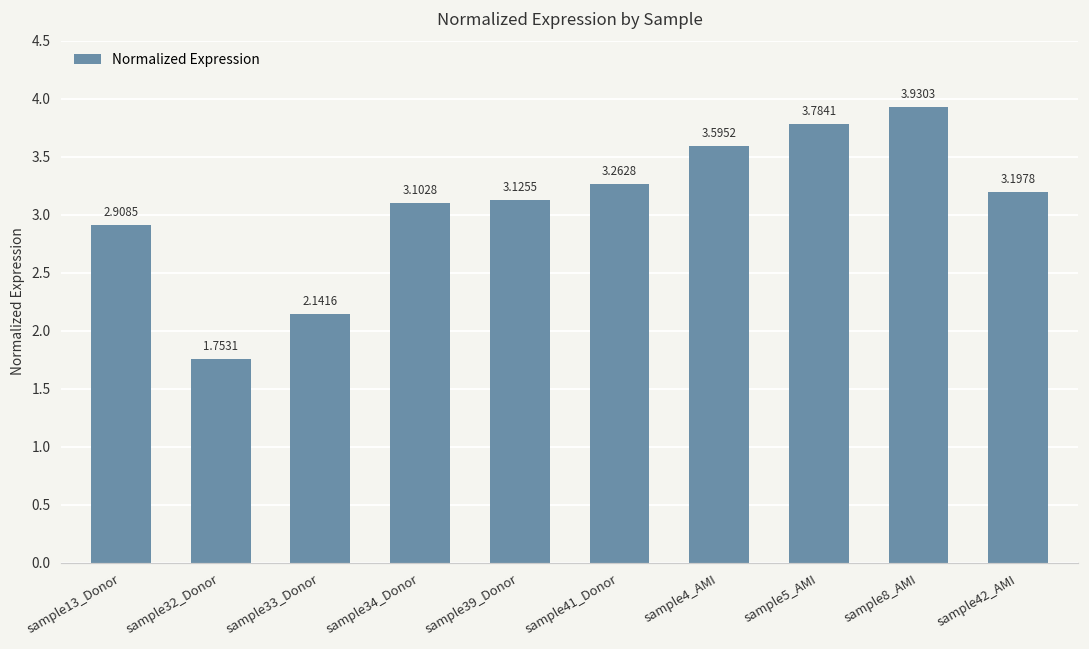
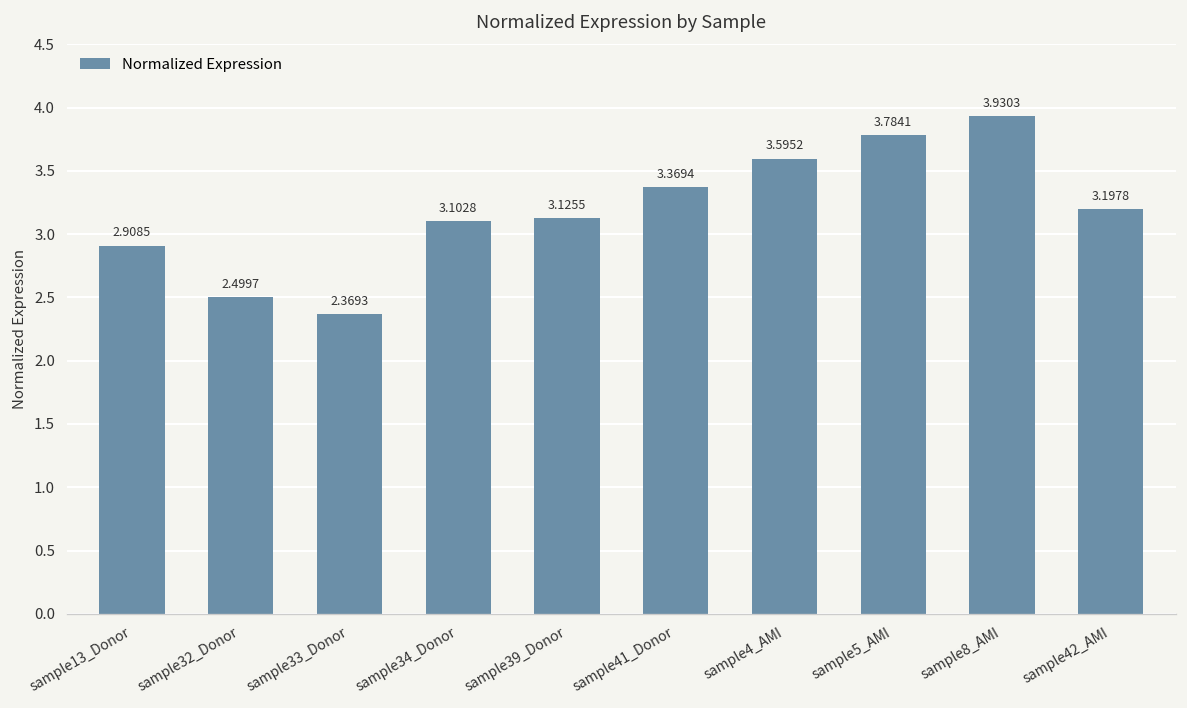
sample32_Donor: 1.7531 -> 2.4997
sample33_Donor: 2.1416 -> 2.3693
sample41_Donor: 3.2628 -> 3.3694
